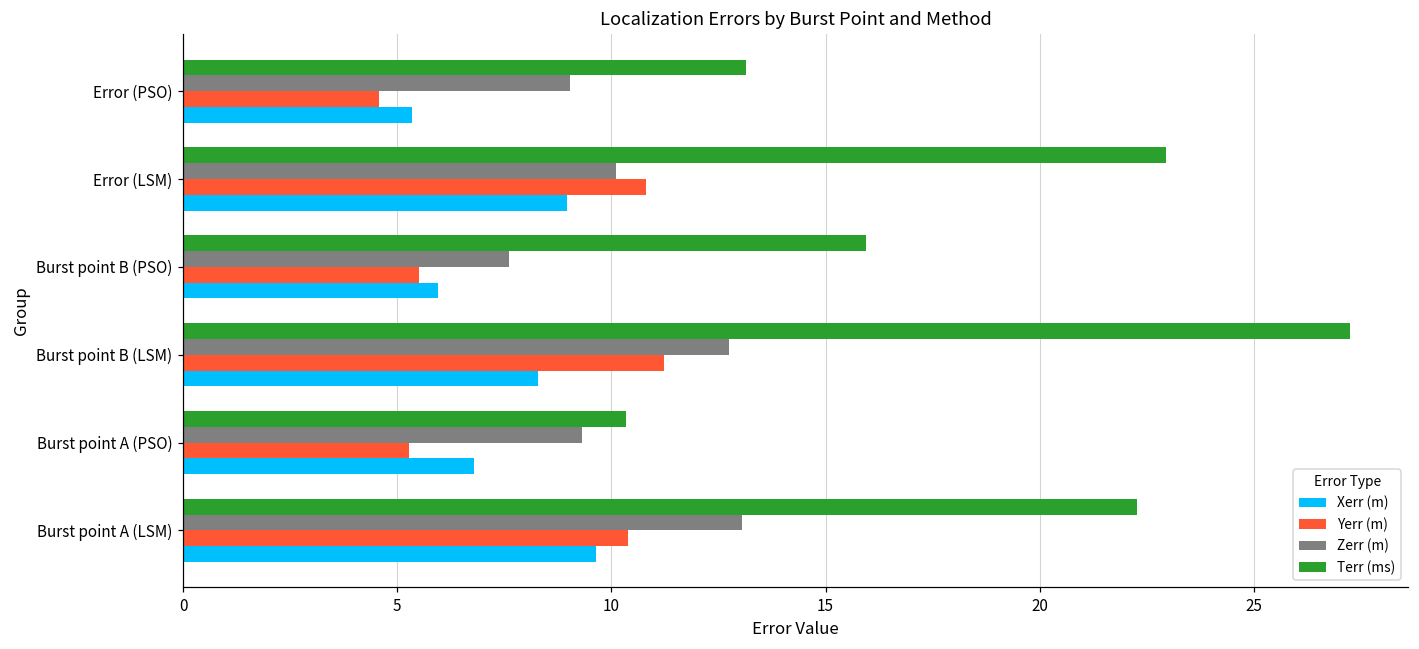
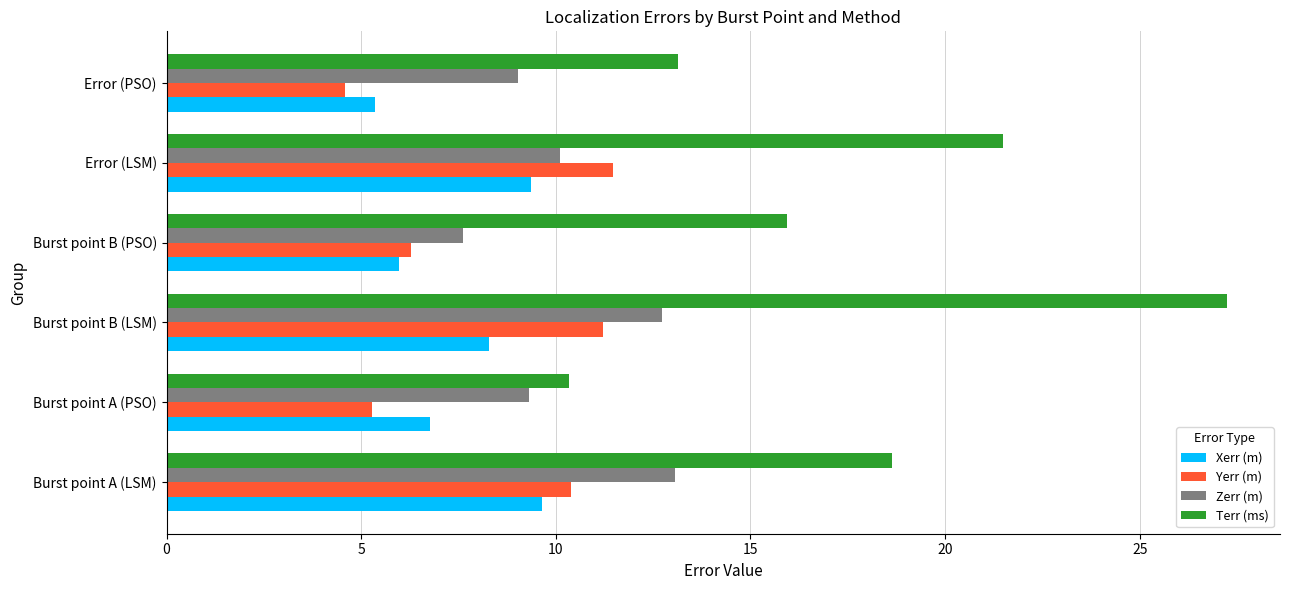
Terr (ms), Error (LSM): 22.9 -> 21.5
Yerr (m), Error (LSM): 10.8 -> 11.5
Xerr (m), Error (LSM): 9.0 -> 9.4
Yerr (m), Burst point B (PSO): 5.5 -> 6.3
Terr (ms), Burst point A (LSM): 22.3 -> 18.6
